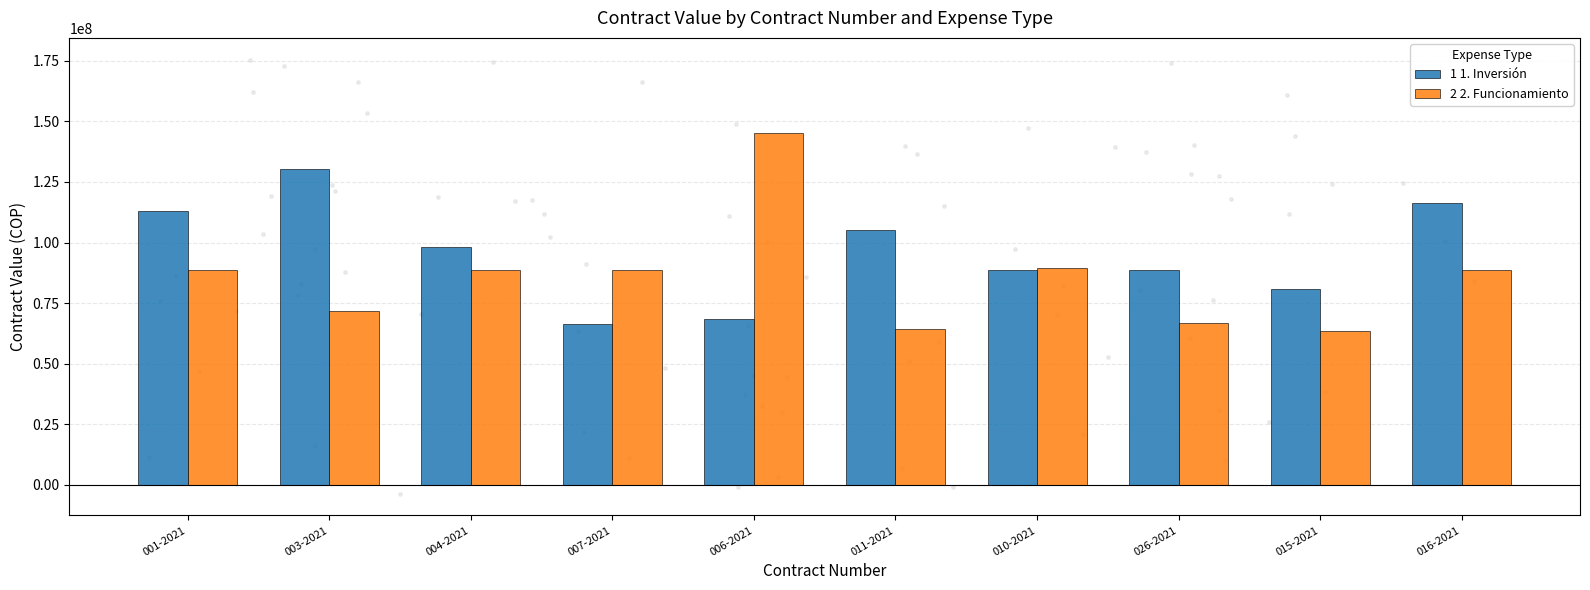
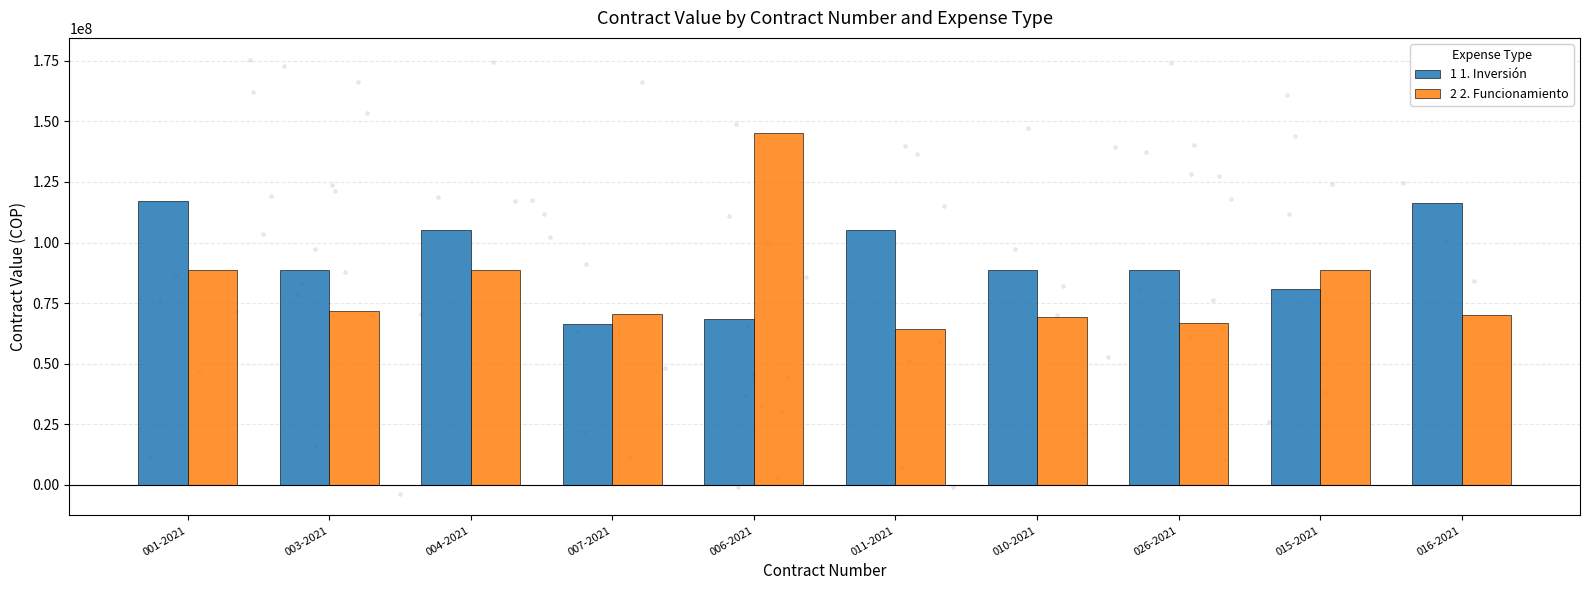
1 1. Inversión, 001-2021: 113000000 -> 117000000
1 1. Inversión, 003-2021: 130000000 -> 89000000
1 1. Inversión, 004-2021: 98000000 -> 105000000
2 2. Funcionamiento, 007-2021: 89000000 -> 70000000
2 2. Funcionamiento, 010-2021: 90000000 -> 69000000
2 2. Funcionamiento, 015-2021: 64000000 -> 89000000
2 2. Funcionamiento, 016-2021: 89000000 -> 70000000
